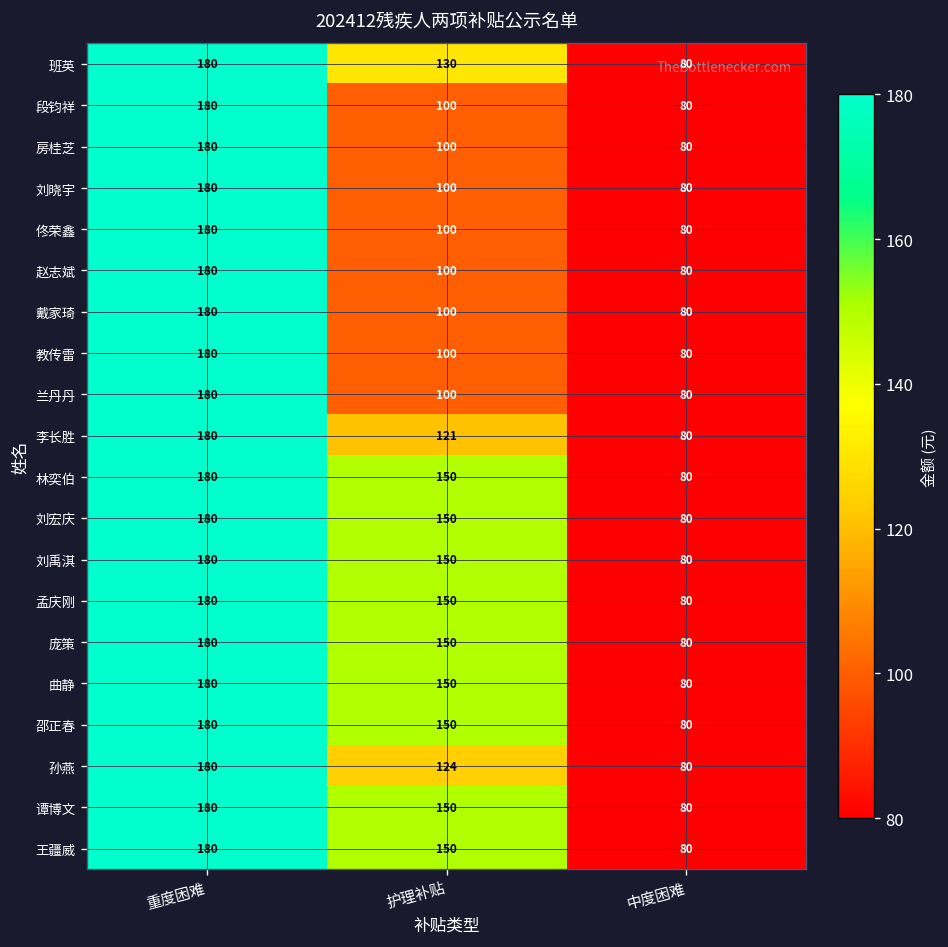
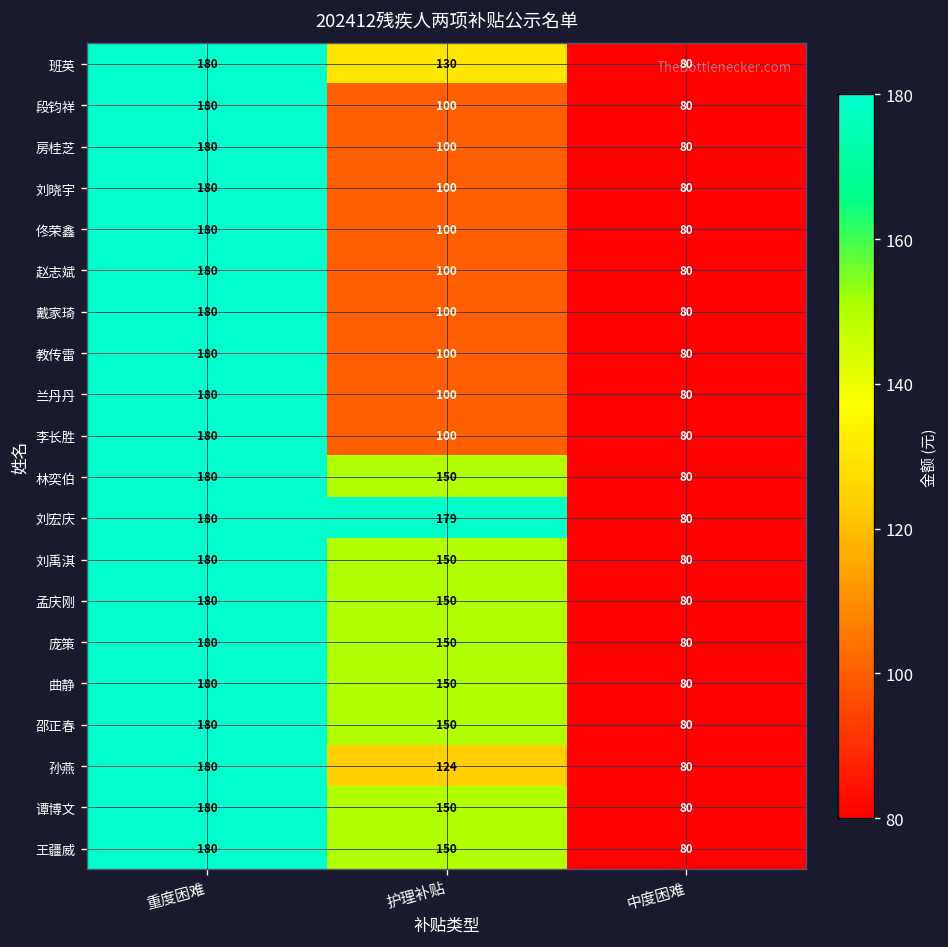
李长胜, 护理补贴: 121 -> 100
刘宏庆, 护理补贴: 150 -> 179
